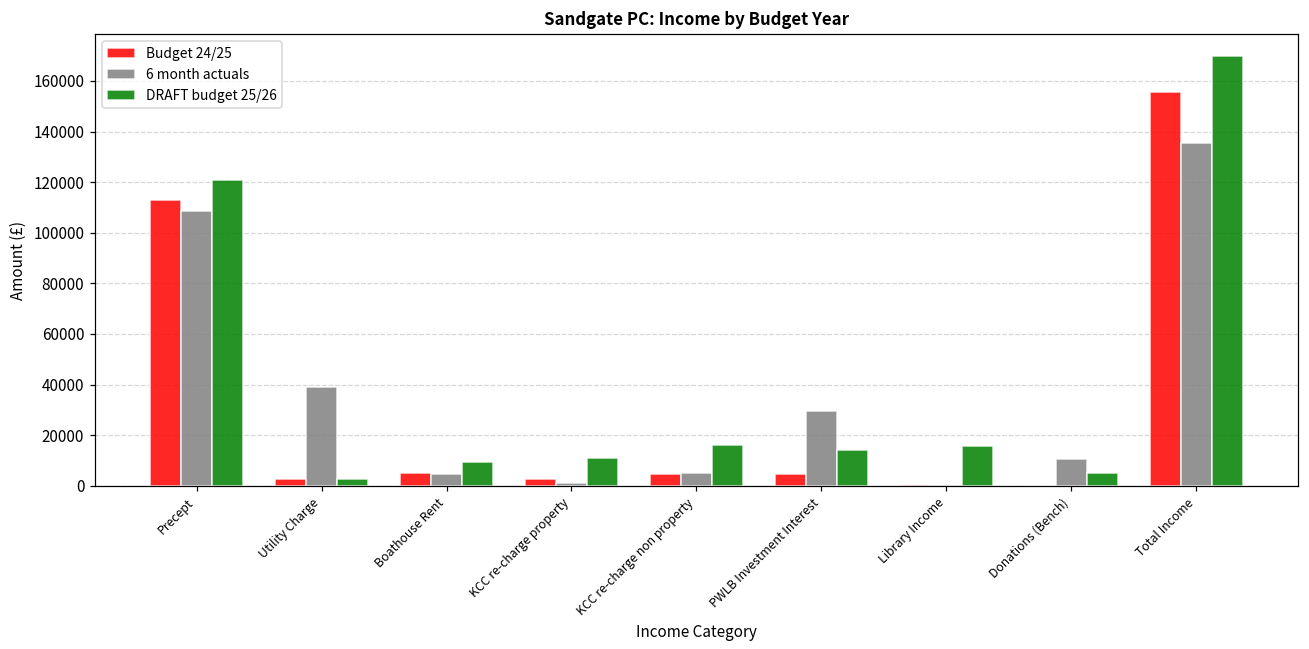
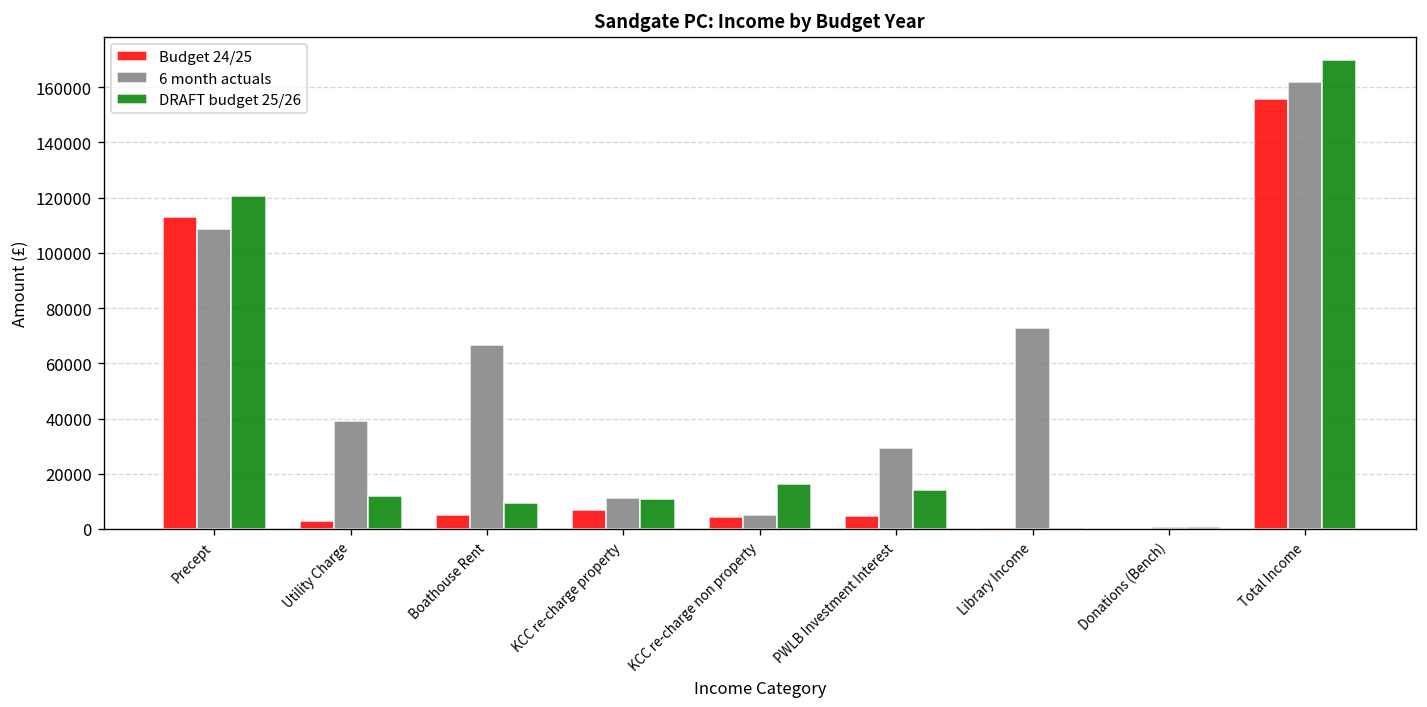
DRAFT budget 25/26, Utility Charge: 3000 -> 12000
6 month actuals, Boathouse Rent: 5000 -> 67000
Budget 24/25, KCC re-charge property: 3000 -> 7000
6 month actuals, KCC re-charge property: 1000 -> 11000
6 month actuals, Library Income: 0 -> 73000
DRAFT budget 25/26, Library Income: 16000 -> 0
6 month actuals, Donations (Bench): 11000 -> 1000
DRAFT budget 25/26, Donations (Bench): 5000 -> 1000
6 month actuals, Total Income: 136000 -> 162000
